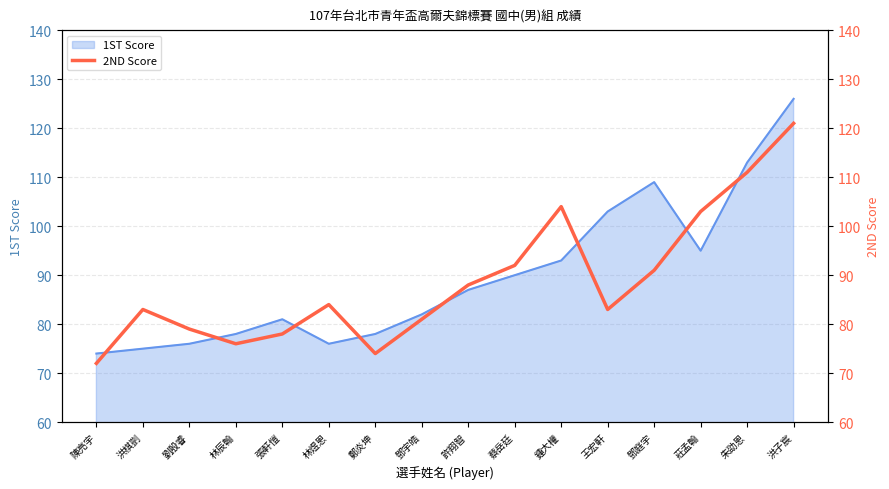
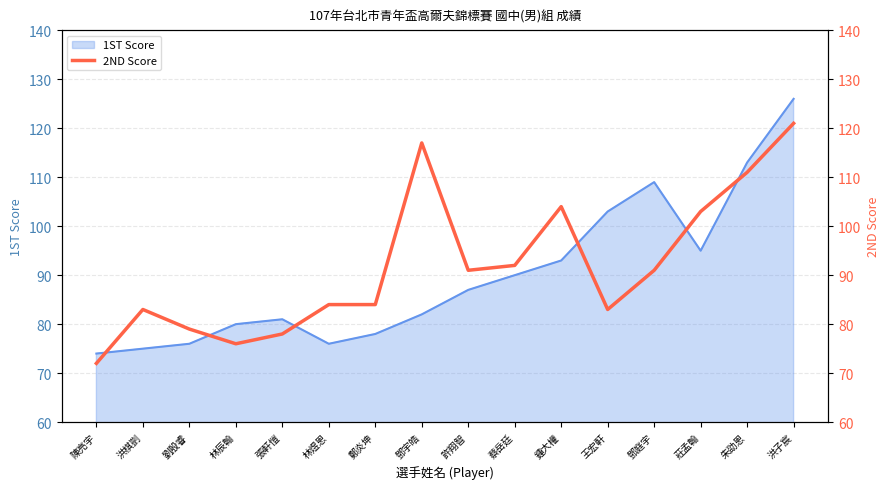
1ST Score, 林辰翰: 78 -> 80
2ND Score, 鄭炎坤: 74 -> 84
2ND Score, 鄧宇皓: 81 -> 117
2ND Score, 許翔智: 88 -> 91
